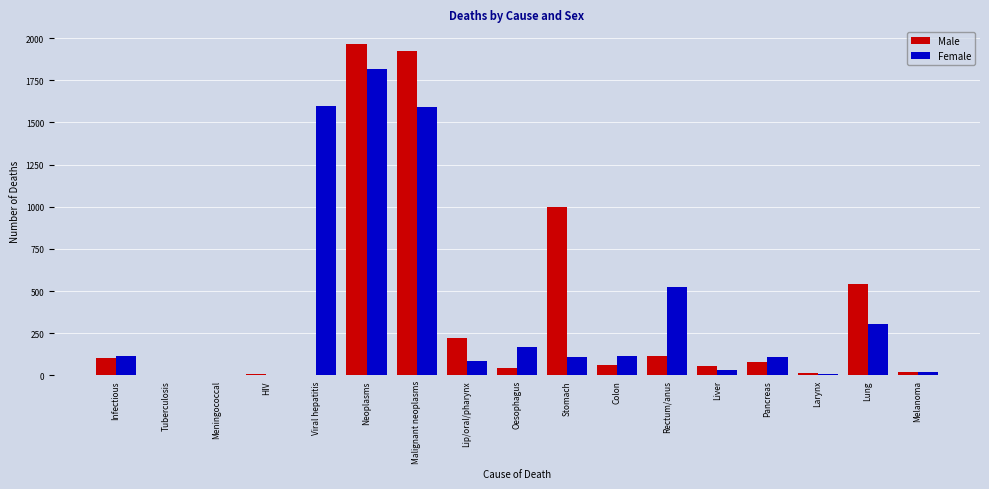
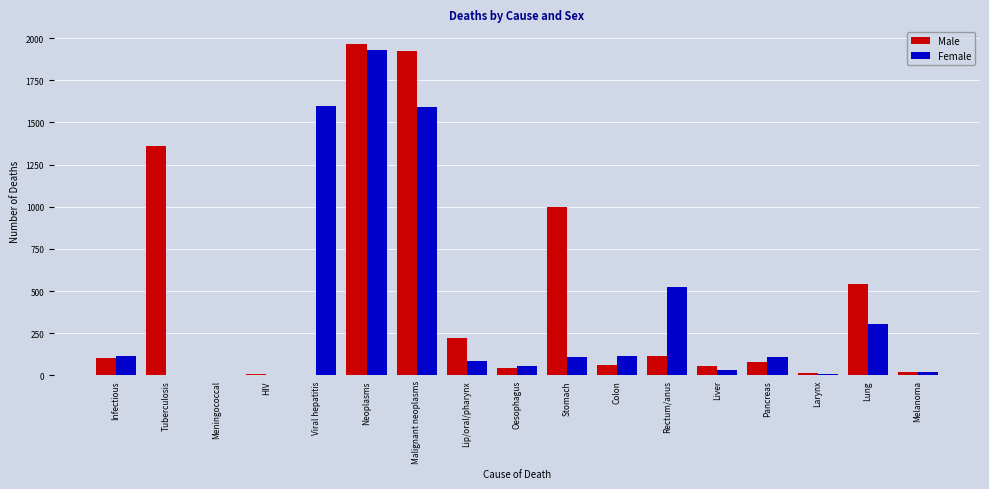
Male, Tuberculosis: 0 -> 1360
Female, Neoplasms: 1820 -> 1930
Female, Oesophagus: 170 -> 60
